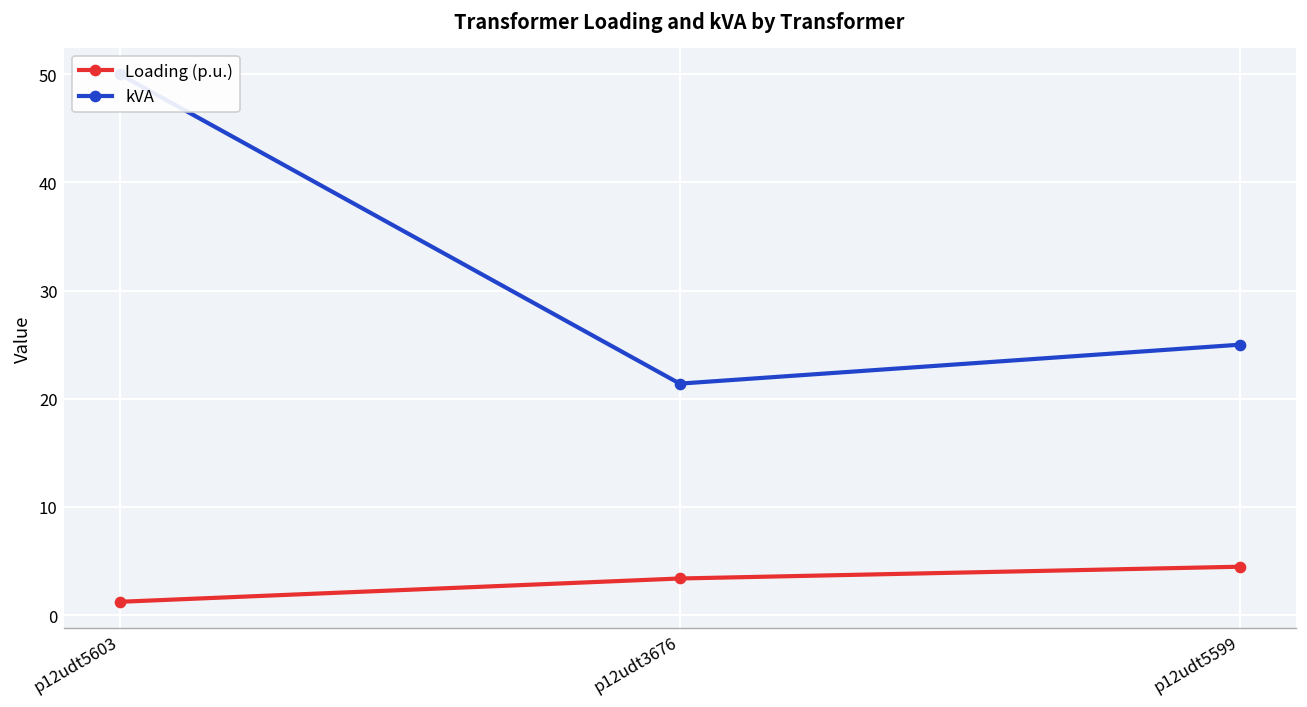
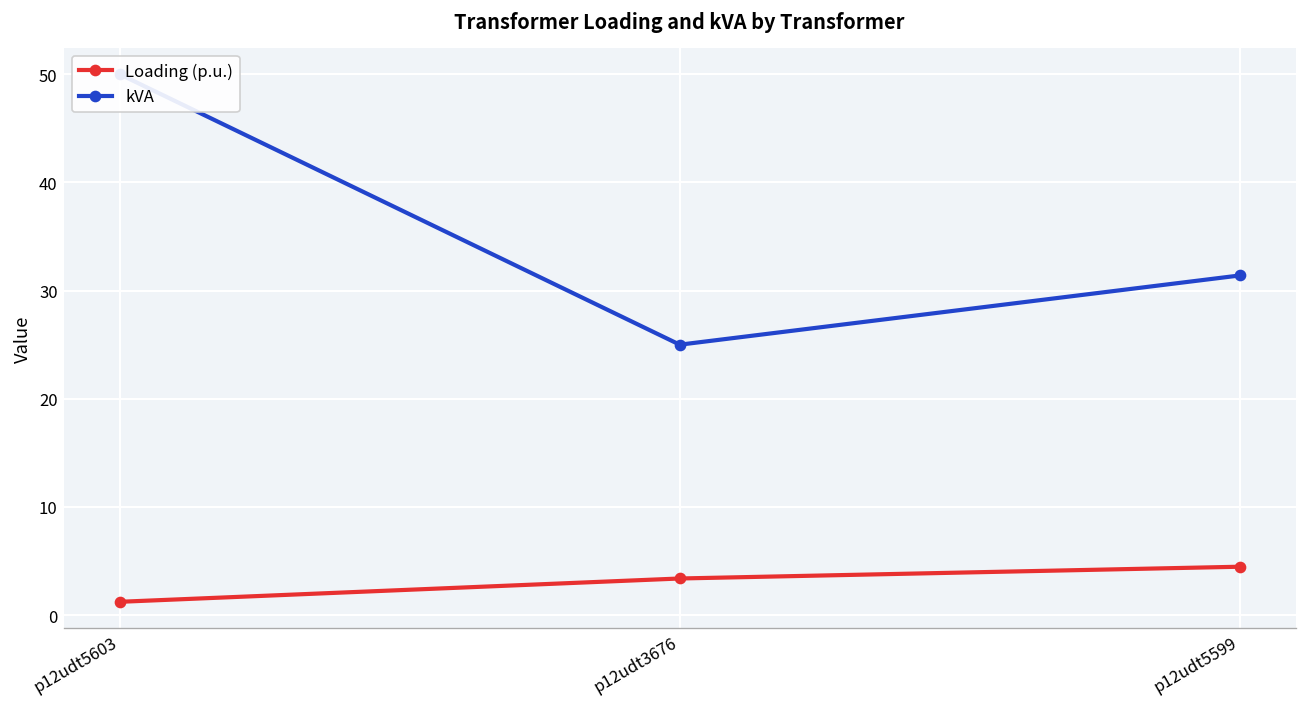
kVA, p12udt3676: 21 -> 25
kVA, p12udt5599: 25 -> 31
